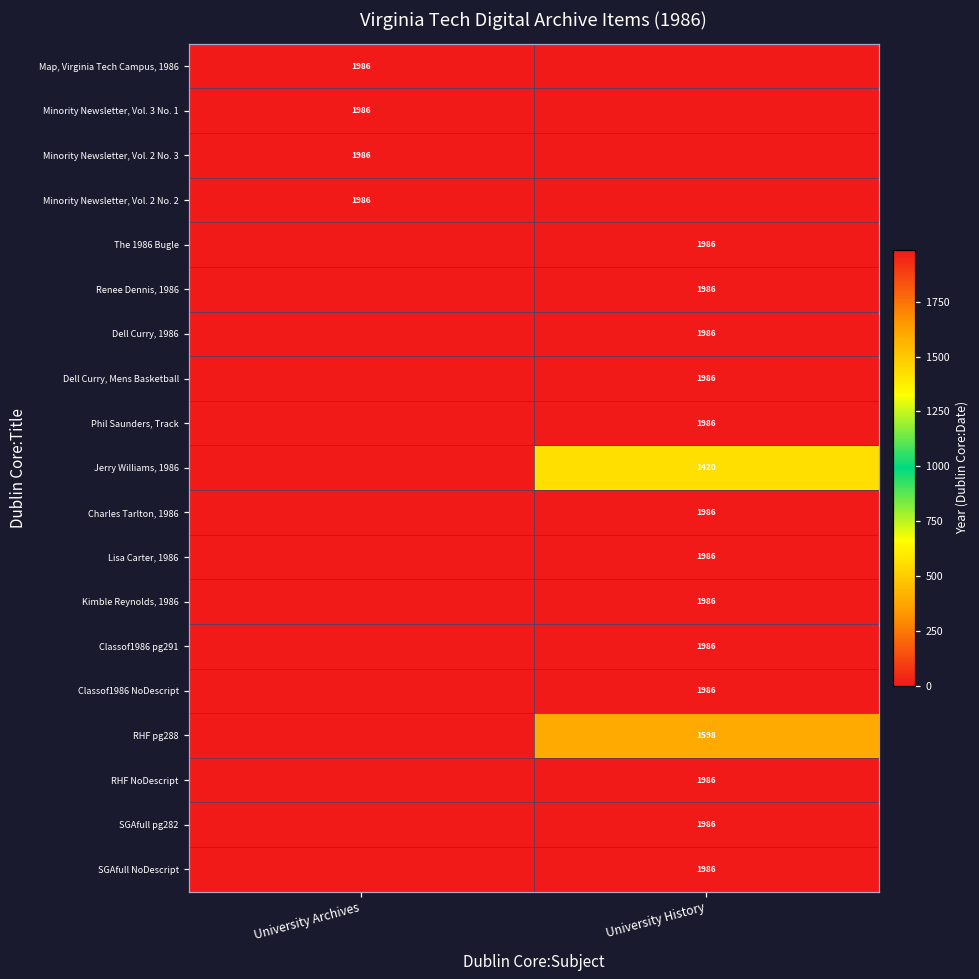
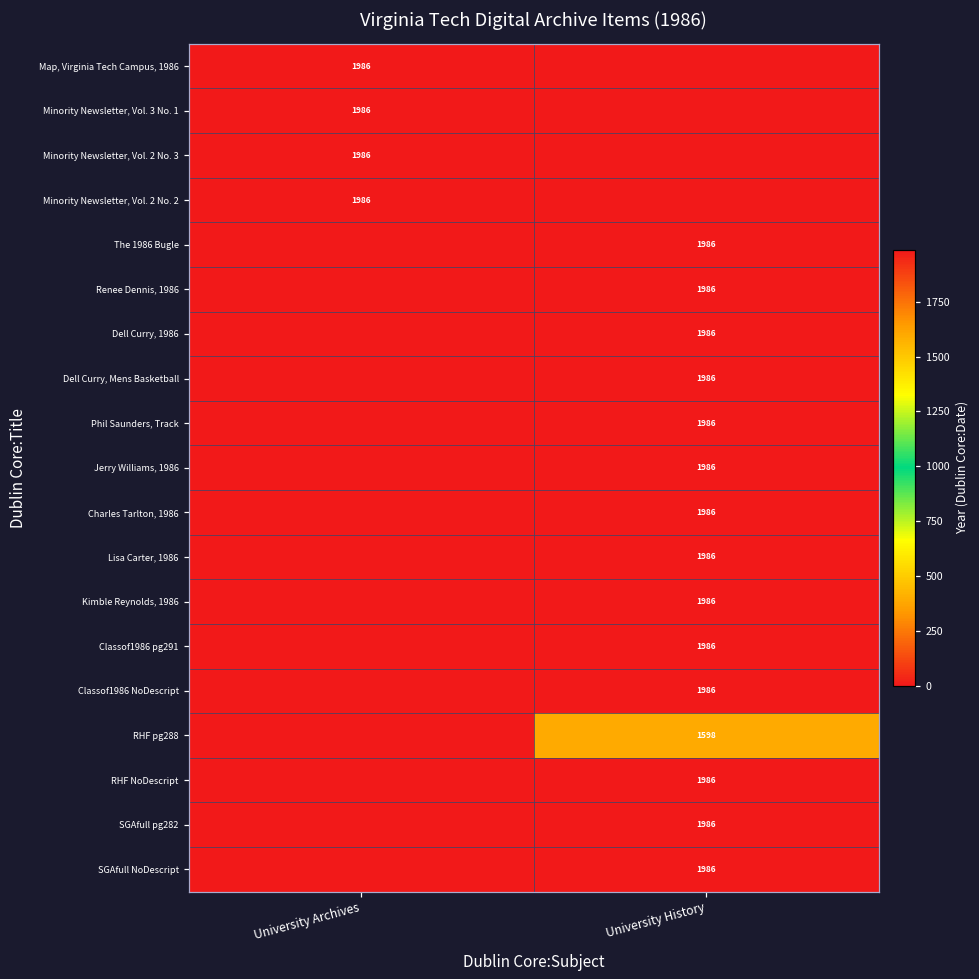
Jerry Williams, 1986, University History: 1420 -> 1986
